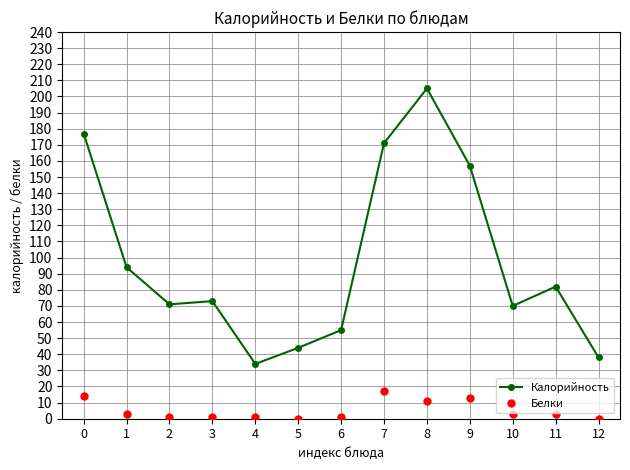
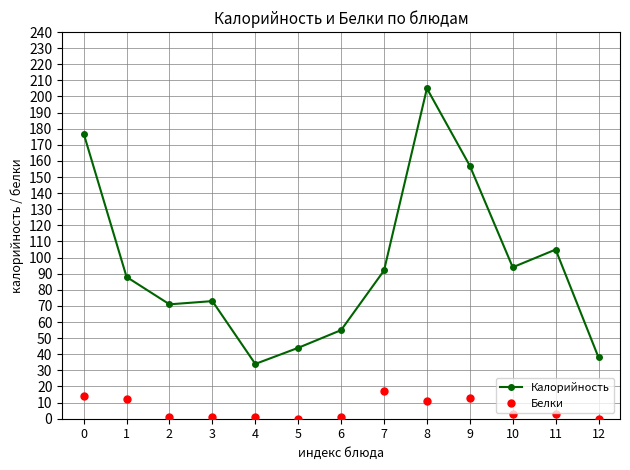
Калорийность, 1: 94 -> 88
Белки, 1: 3 -> 12
Калорийность, 7: 171 -> 92
Калорийность, 10: 70 -> 94
Калорийность, 11: 82 -> 105
